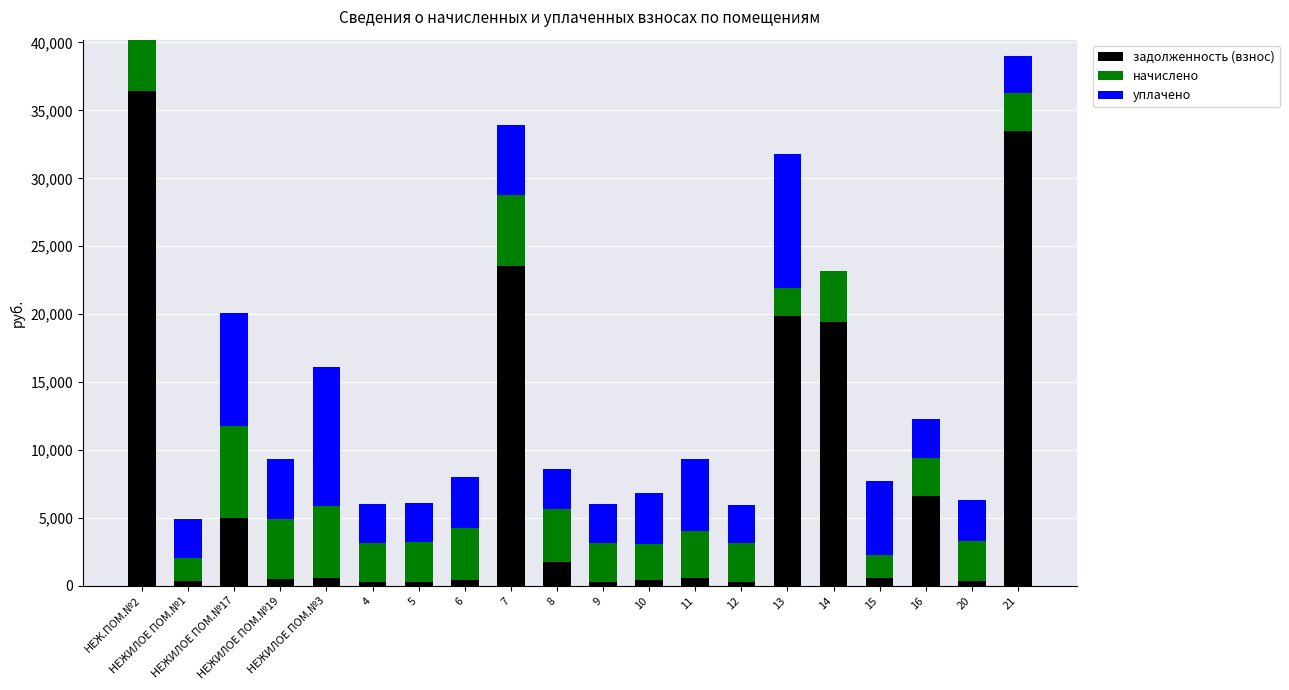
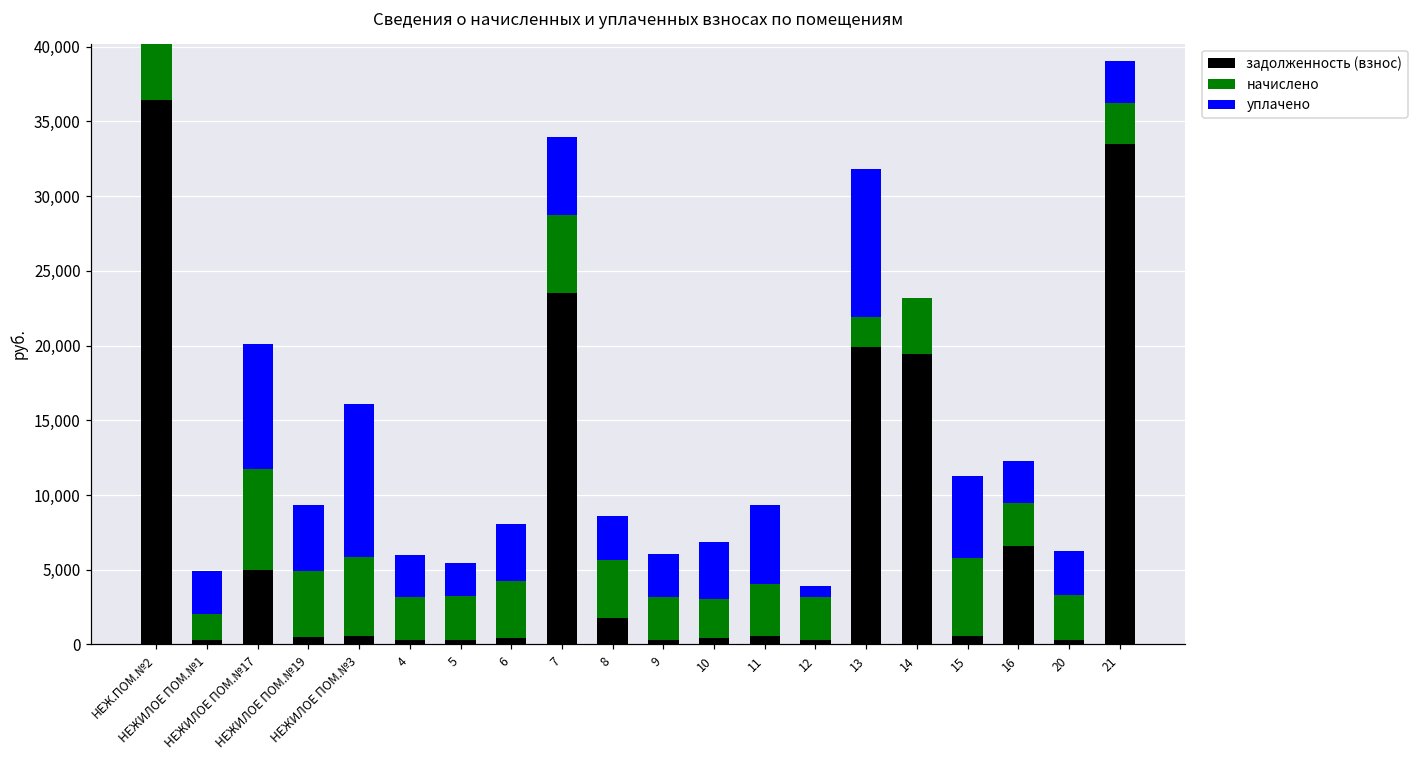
уплачено, 5: 2,900 -> 2,200
уплачено, 12: 2,800 -> 800
начислено, 15: 1,700 -> 5,200
